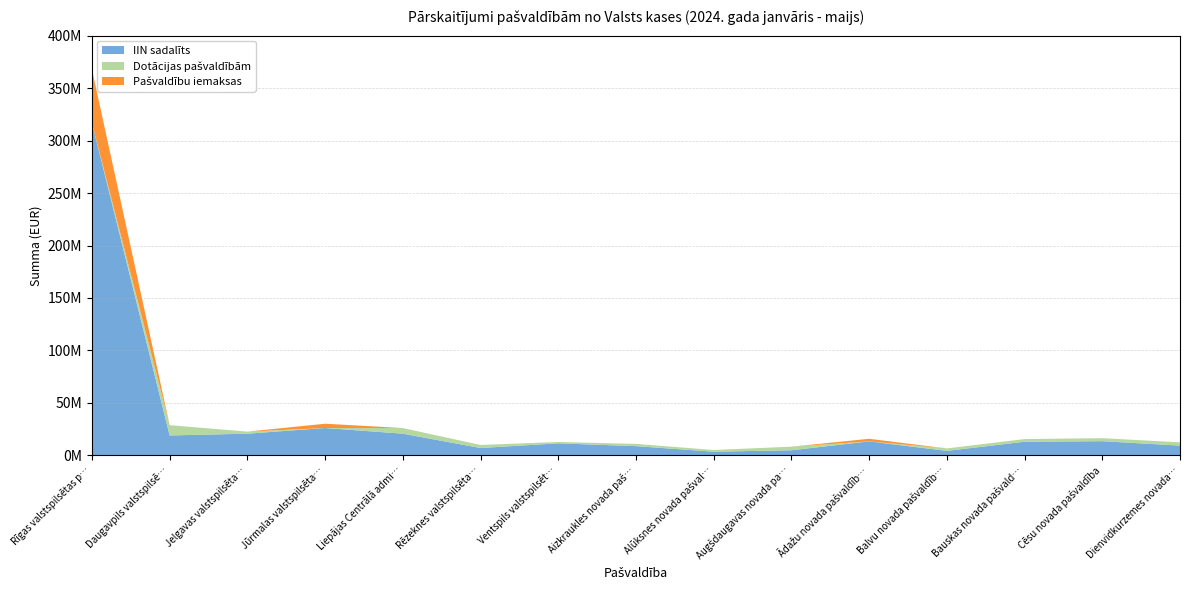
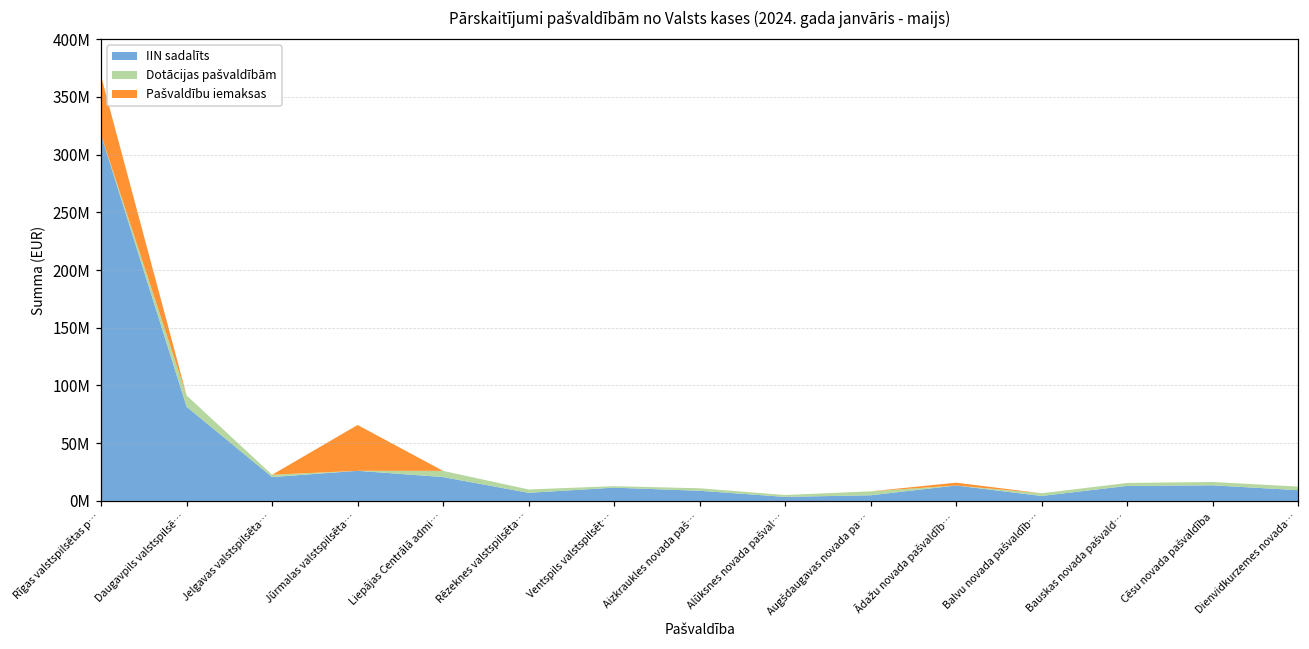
IIN sadalīts, Daugavpils valstspilsē…: 19000000 -> 82000000
Pašvaldību iemaksas, Jūrmalas valstspilsēta…: 4000000 -> 40000000
